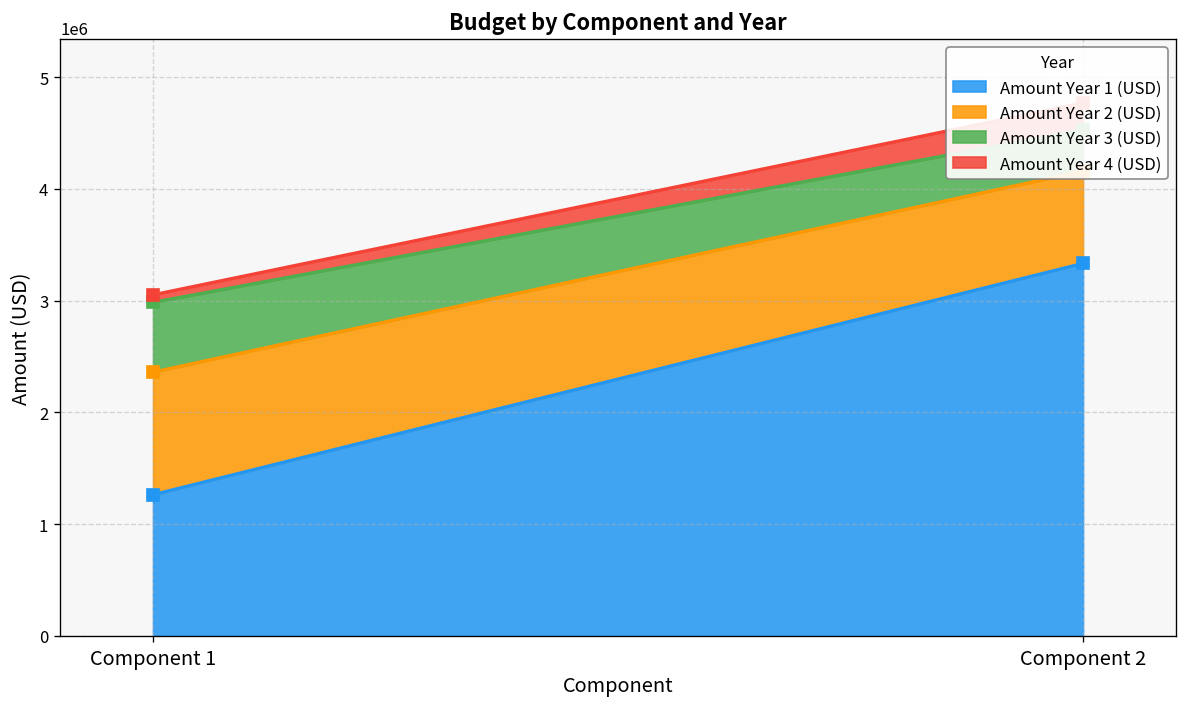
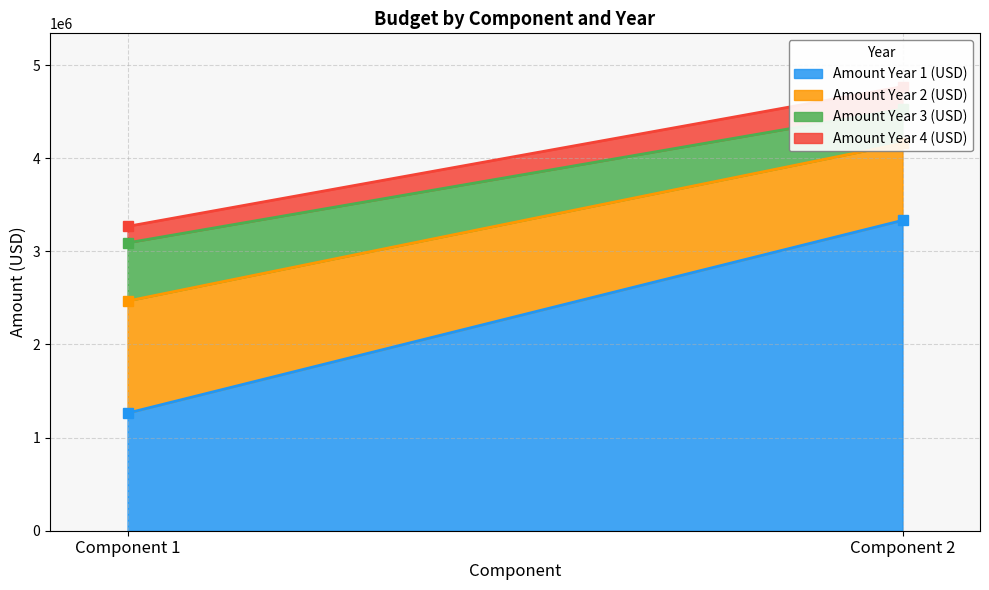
Amount Year 2 (USD), Component 1: 1100000 -> 1200000
Amount Year 4 (USD), Component 1: 100000 -> 200000
